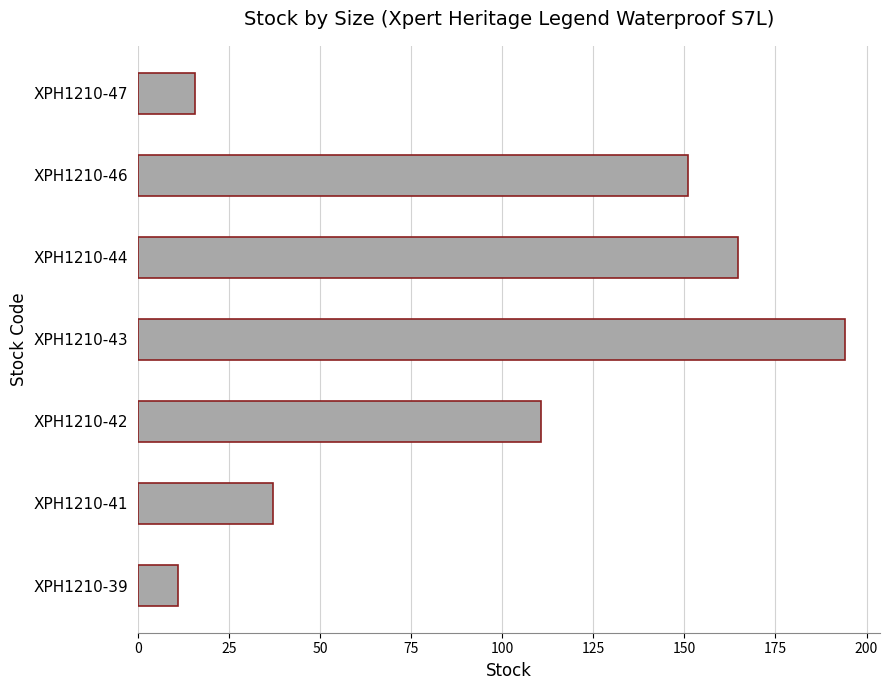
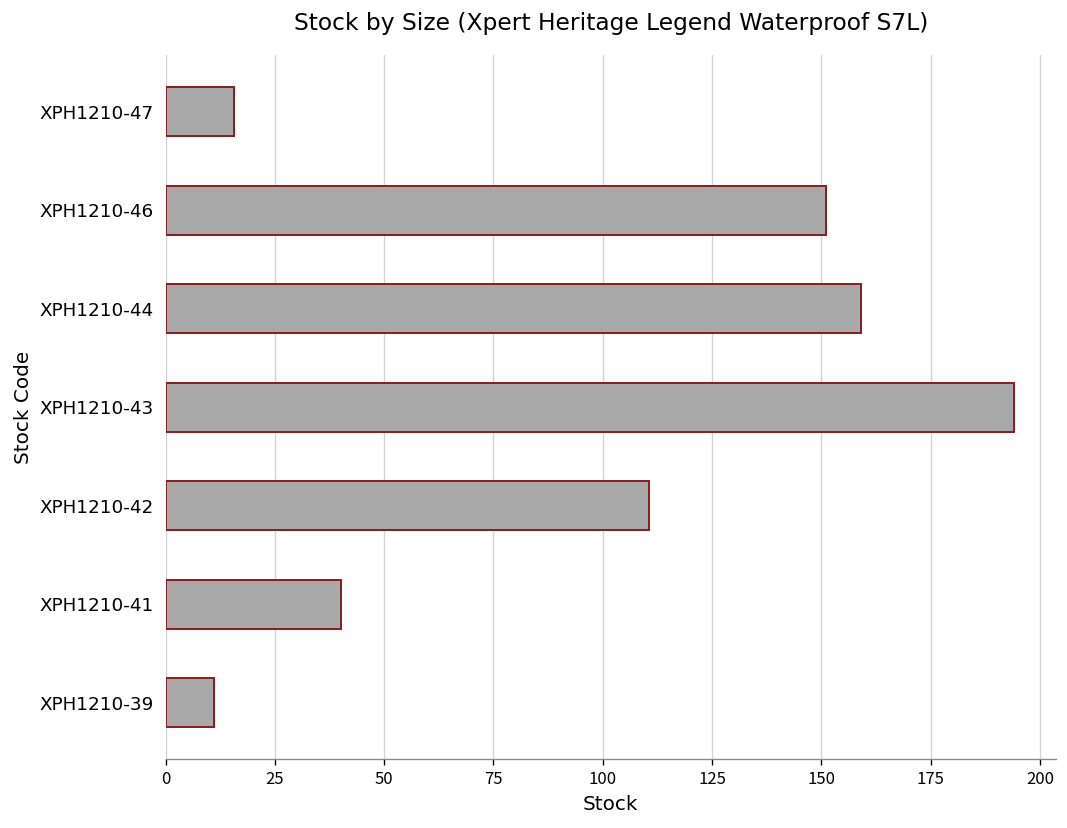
XPH1210-44: 165 -> 159
XPH1210-41: 37 -> 40
